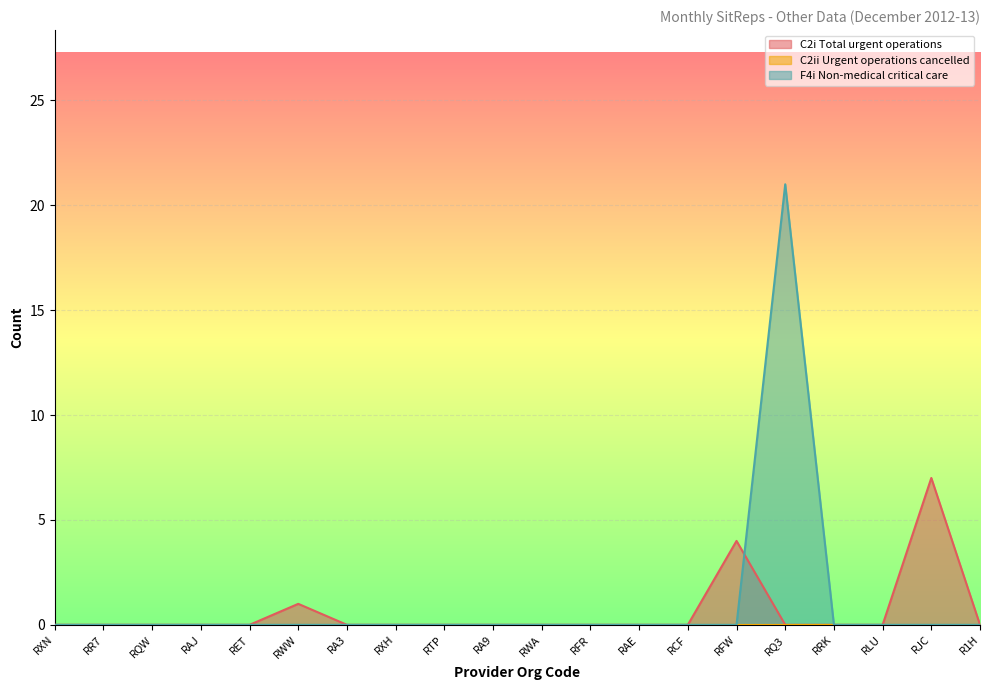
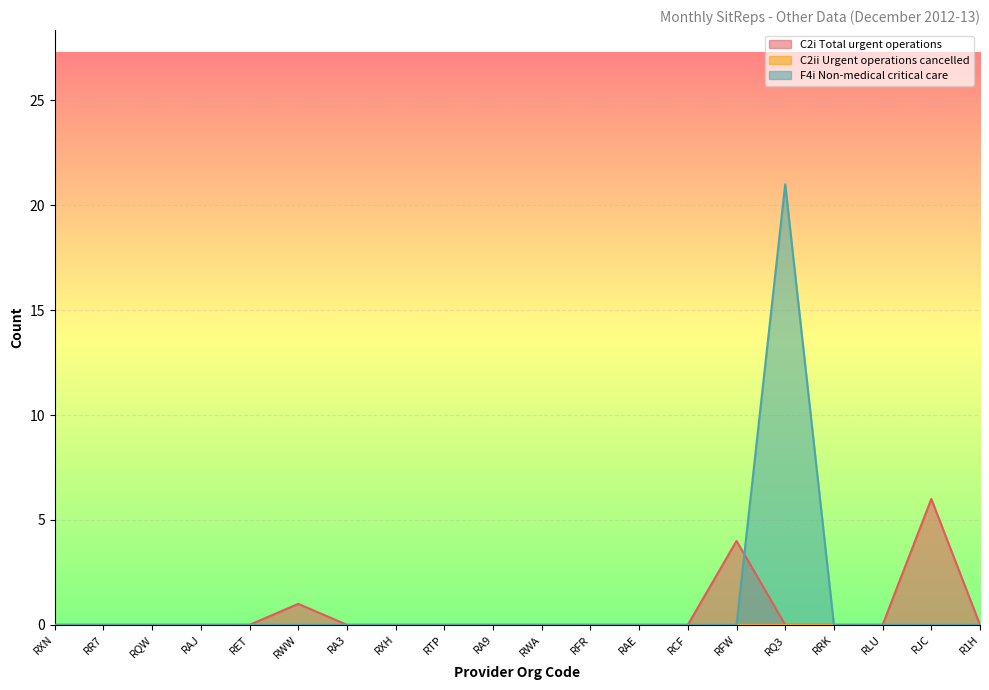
C2i Total urgent operations, RJC: 7 -> 6
